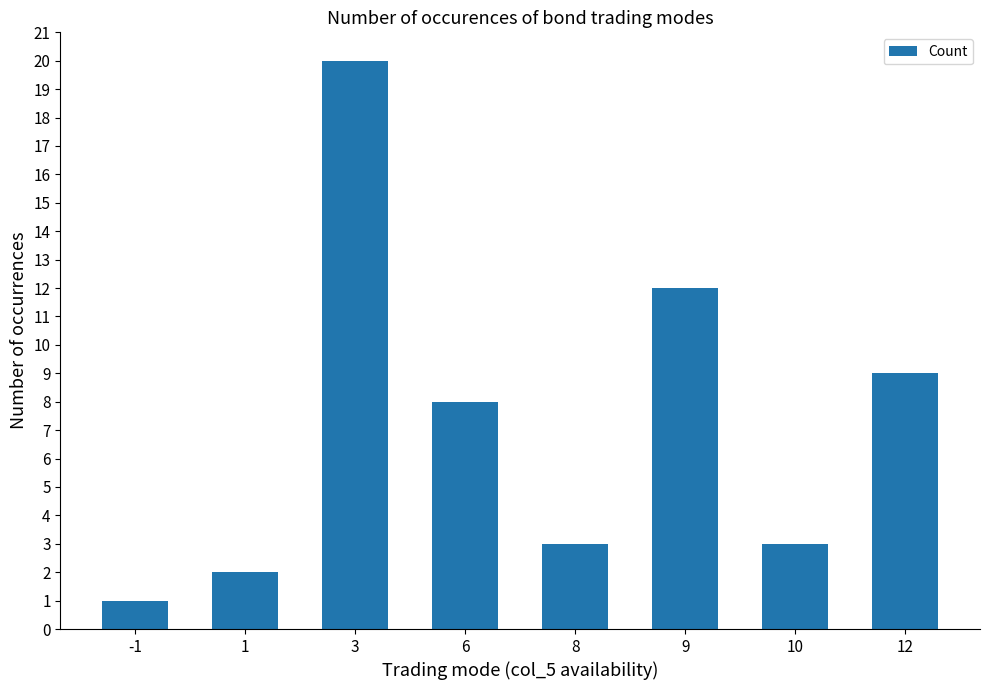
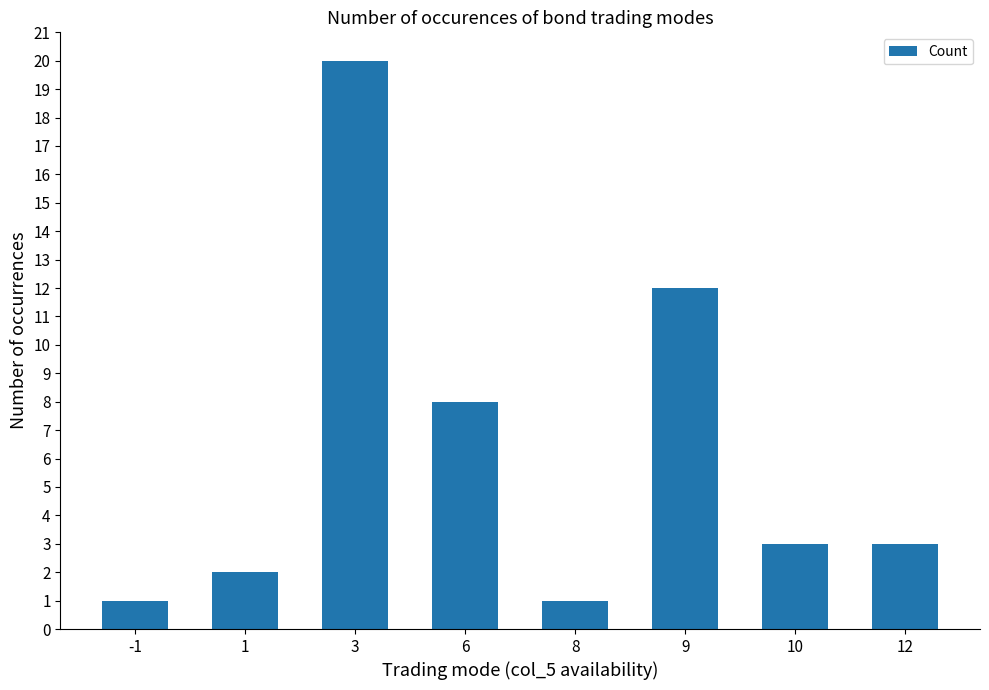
8: 3 -> 1
12: 9 -> 3
